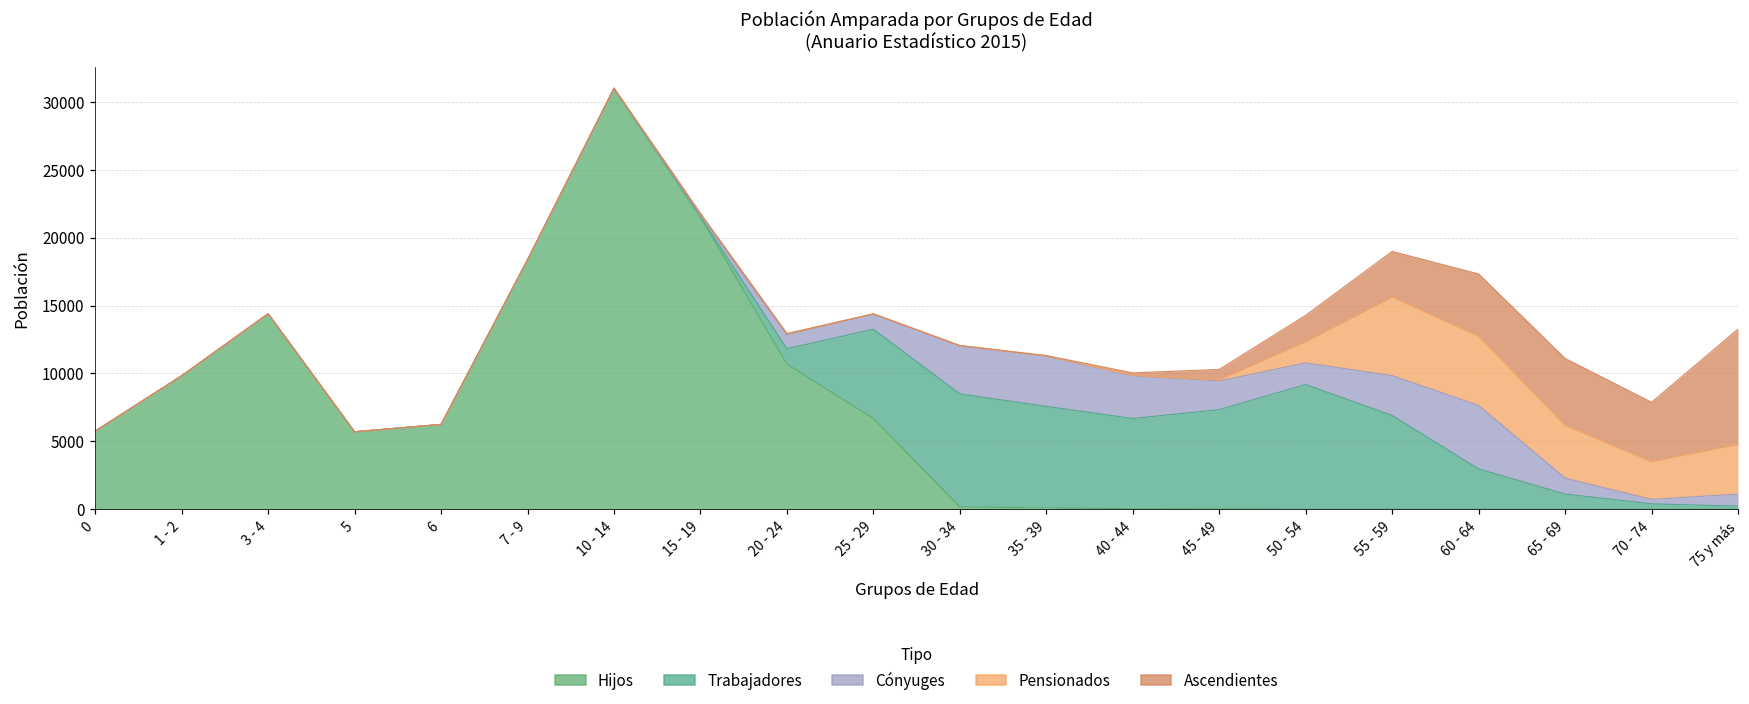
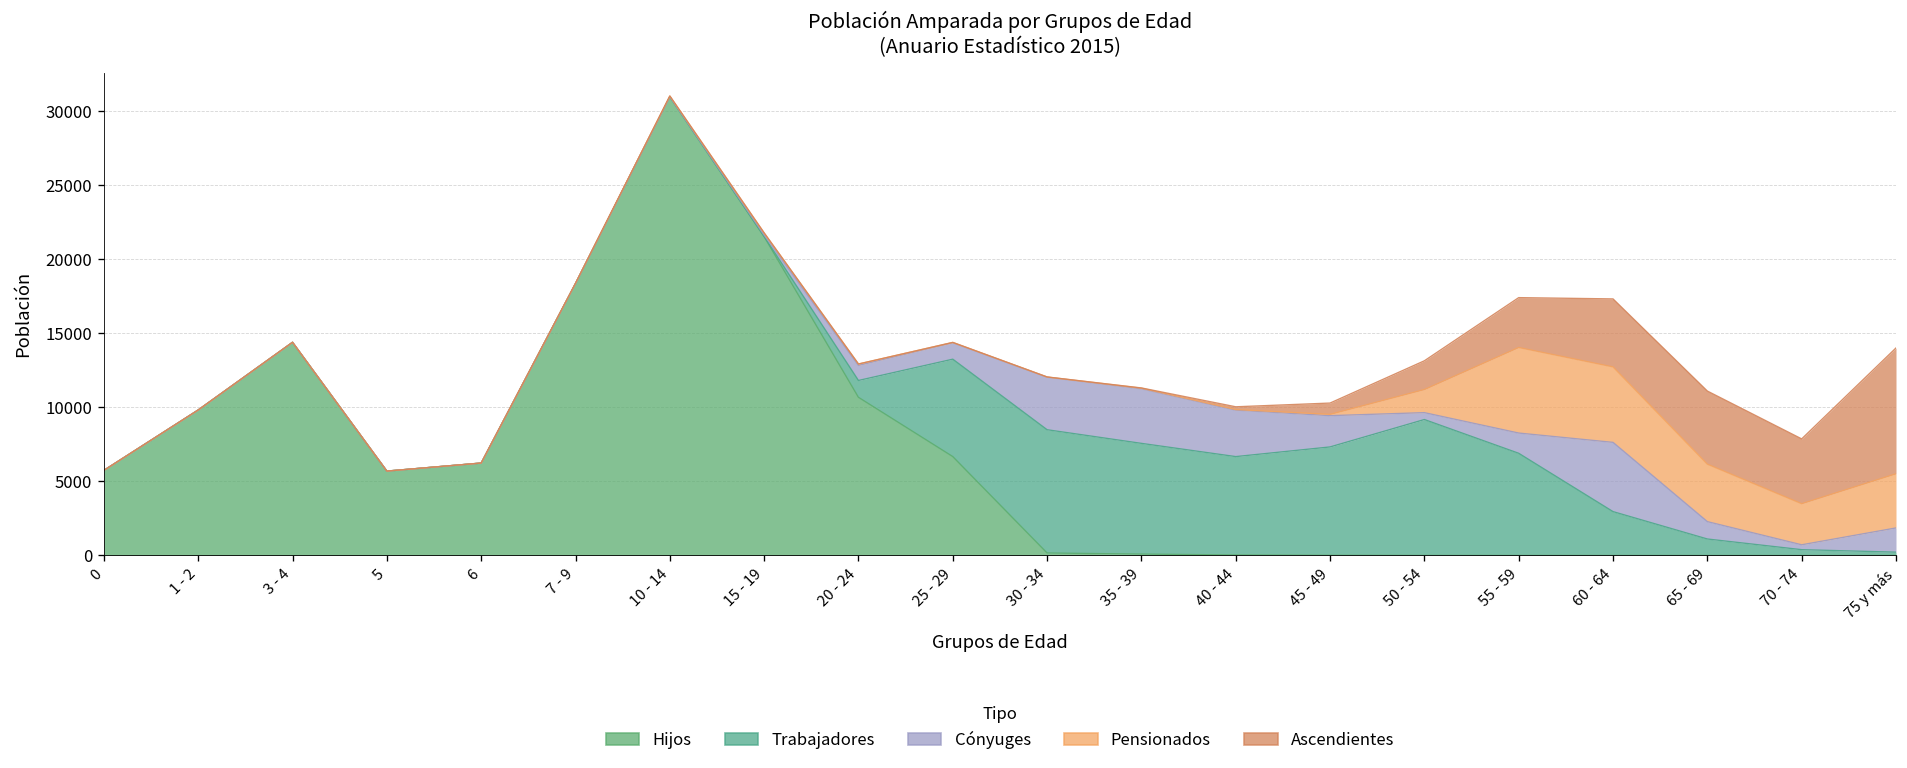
Cónyuges, 50 - 54: 1600 -> 500
Cónyuges, 55 - 59: 2900 -> 1400
Cónyuges, 75 y más: 900 -> 1600
